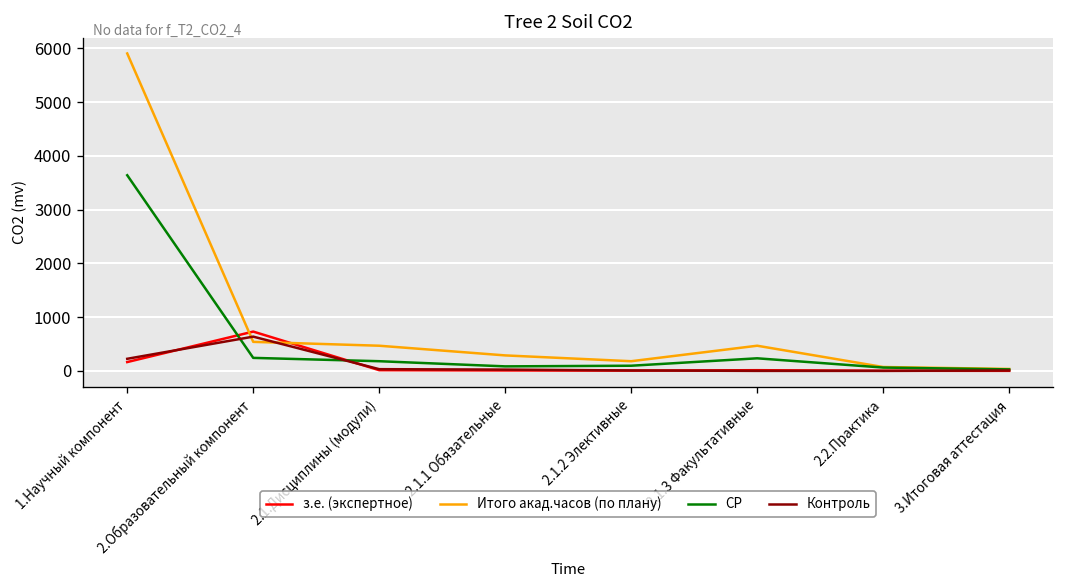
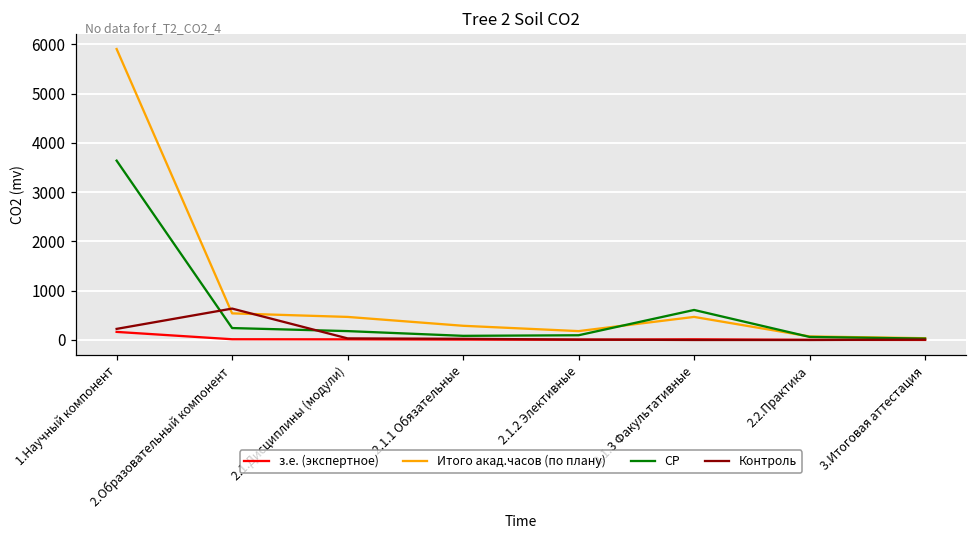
з.е. (экспертное), 2.Образовательный компонент: 700 -> 0
СР, 2.1.3 Факультативные: 200 -> 600
